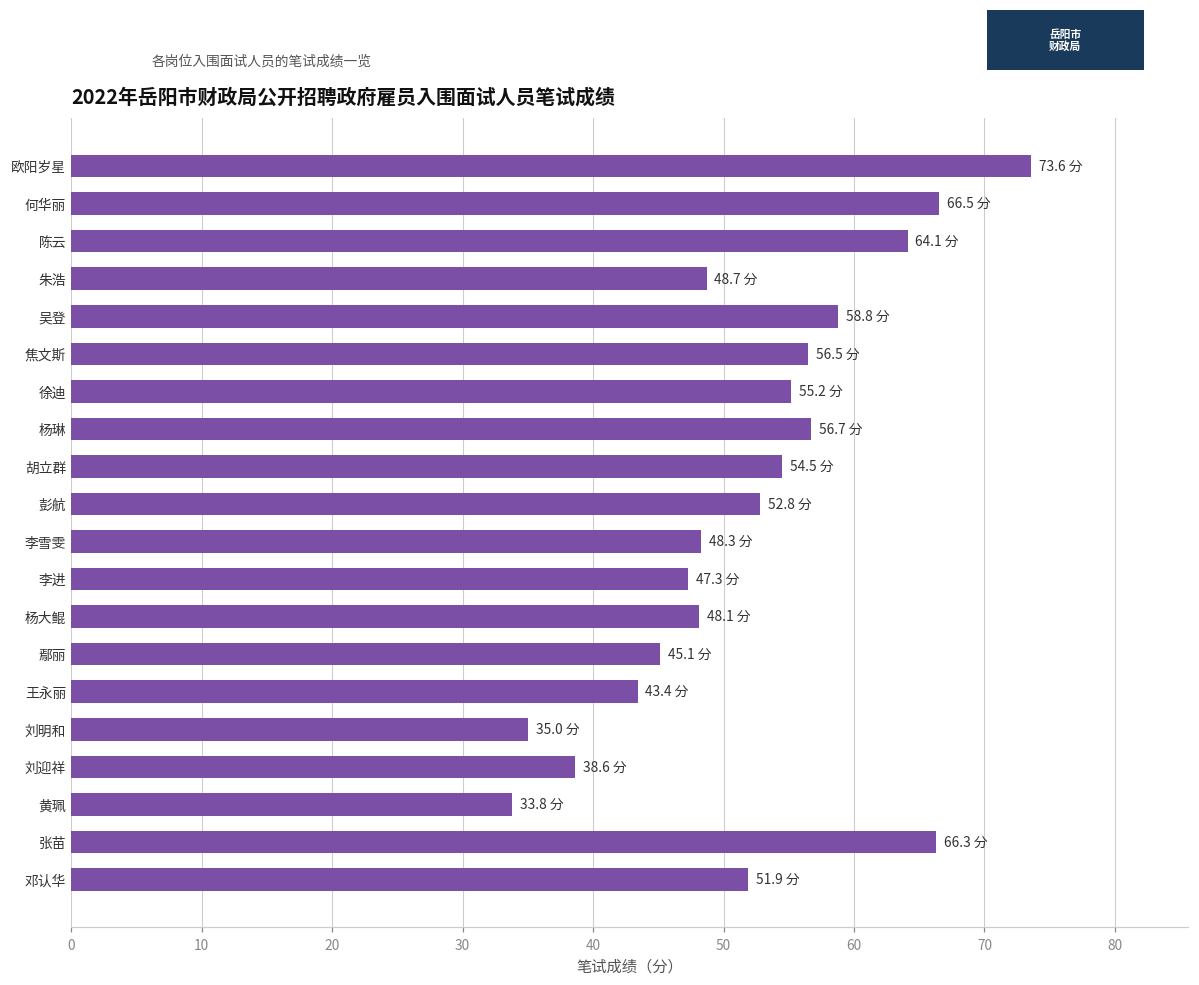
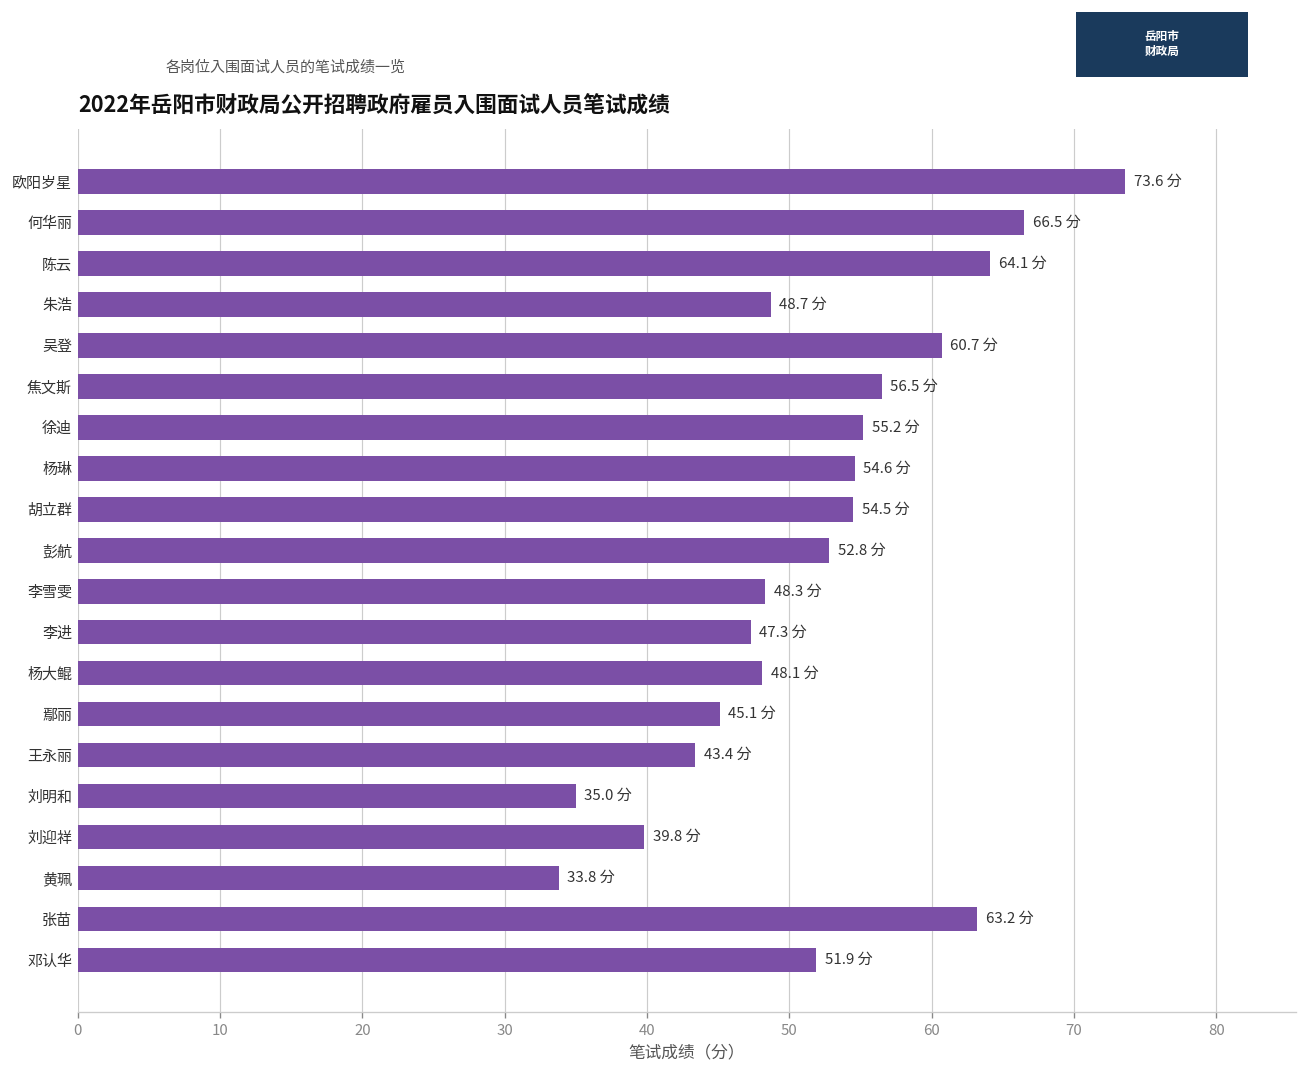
吴登: 58.8 -> 60.7
杨琳: 56.7 -> 54.6
刘迎祥: 38.6 -> 39.8
张苗: 66.3 -> 63.2
